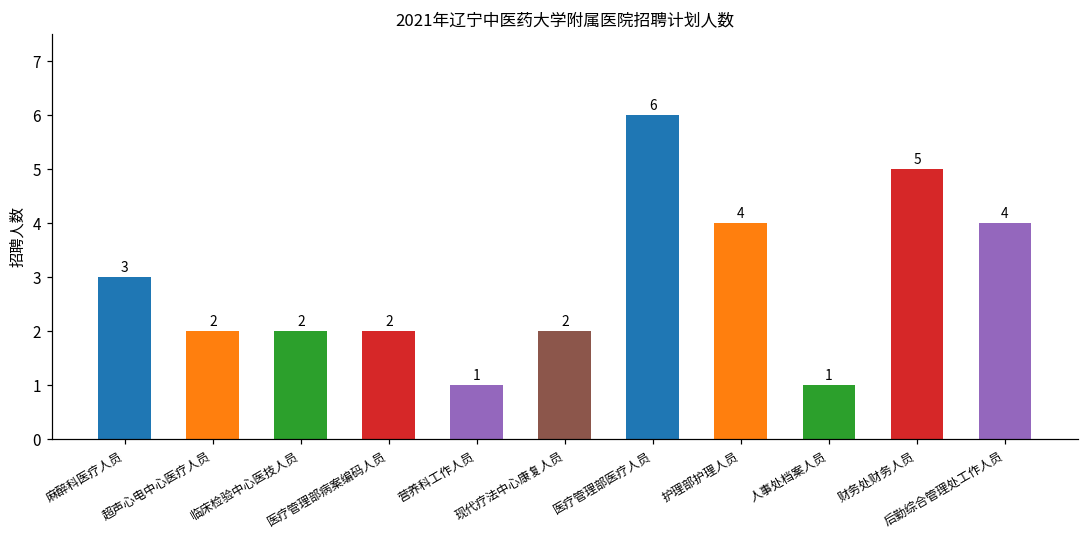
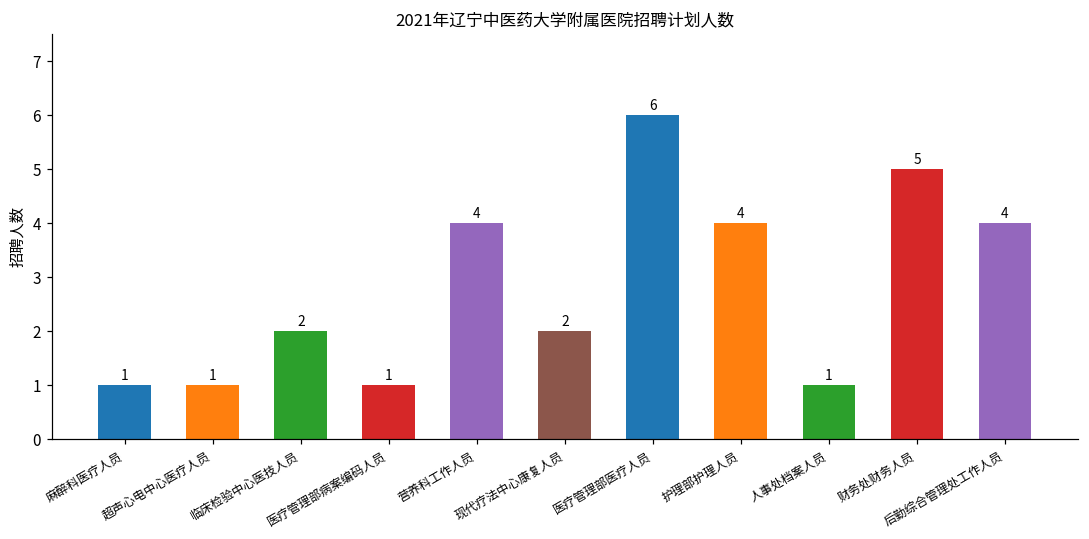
麻醉科医疗人员: 3 -> 1
超声心电中心医疗人员: 2 -> 1
医疗管理部病案编码人员: 2 -> 1
营养科工作人员: 1 -> 4
